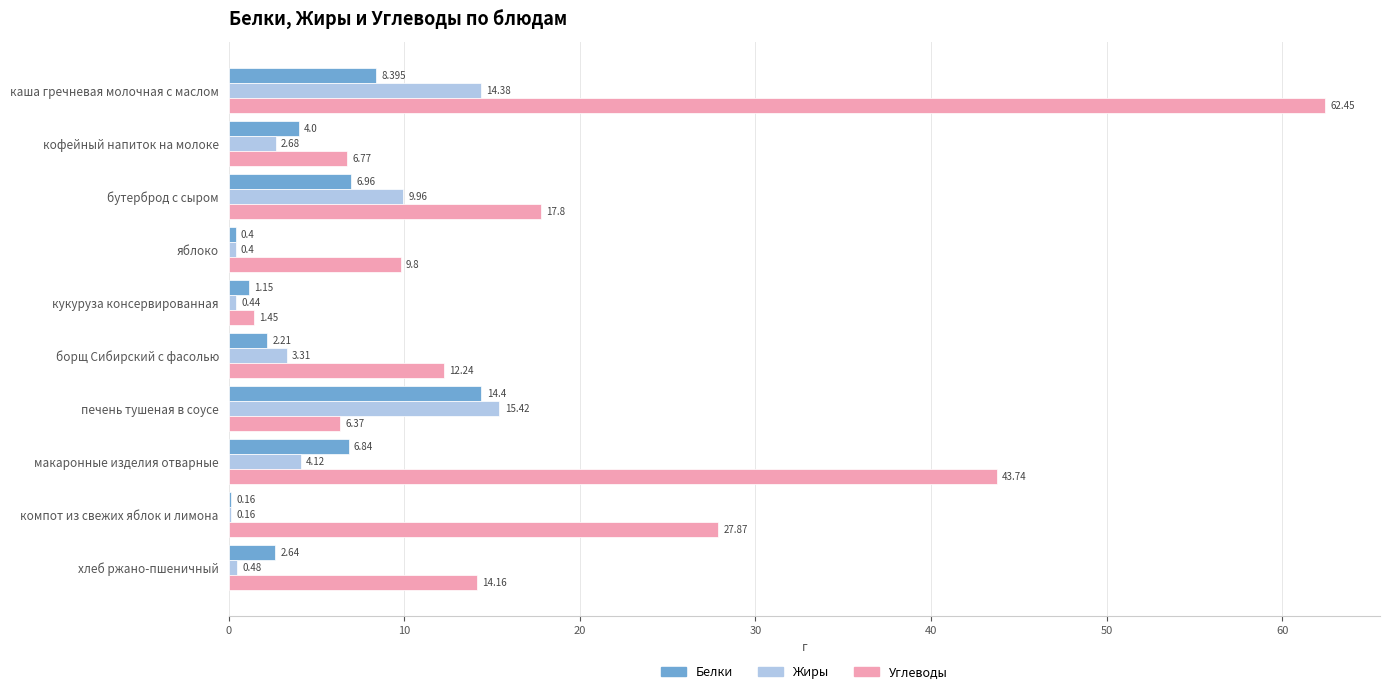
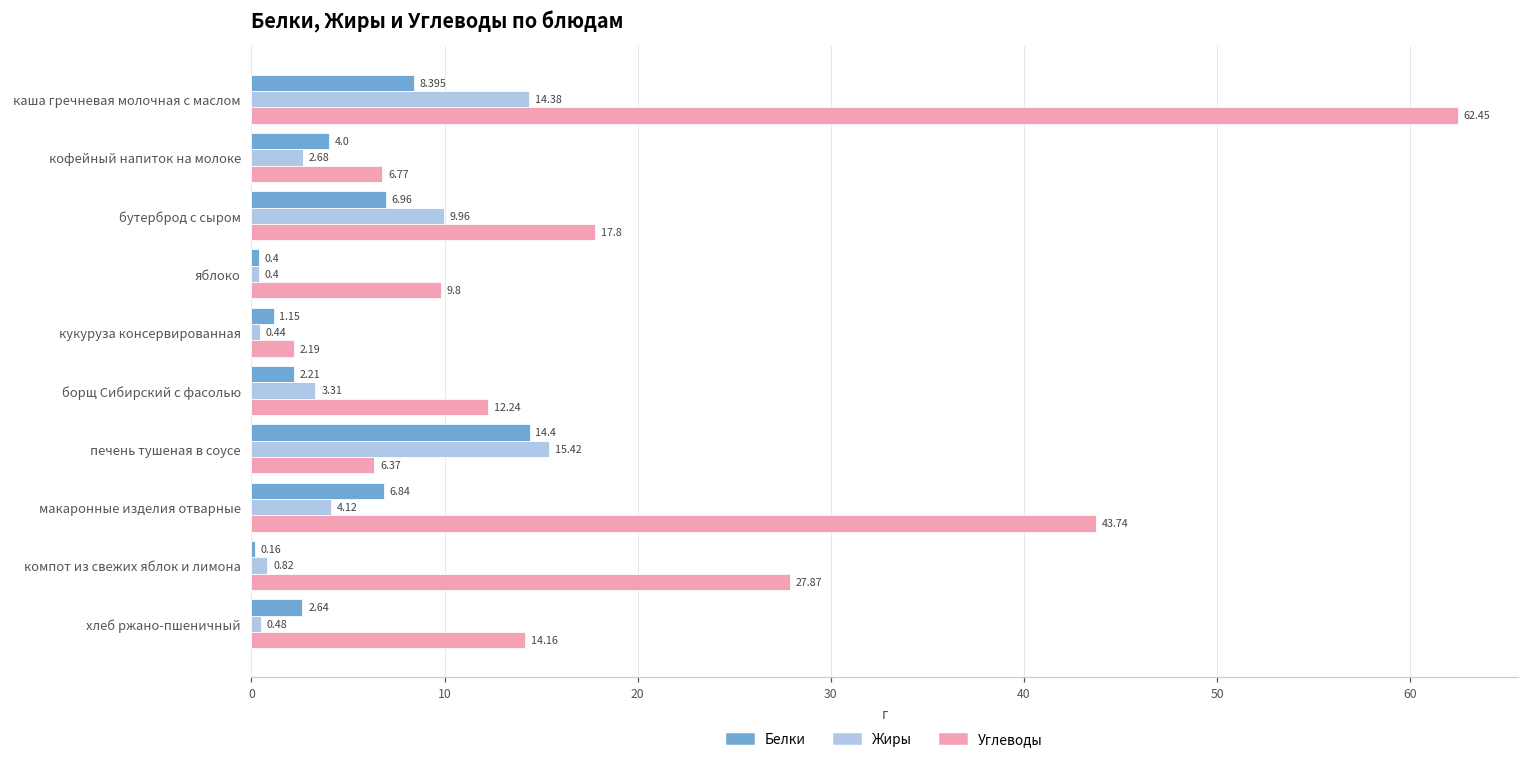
Углеводы, кукуруза консервированная: 1.45 -> 2.19
Жиры, компот из свежих яблок и лимона: 0.16 -> 0.82
